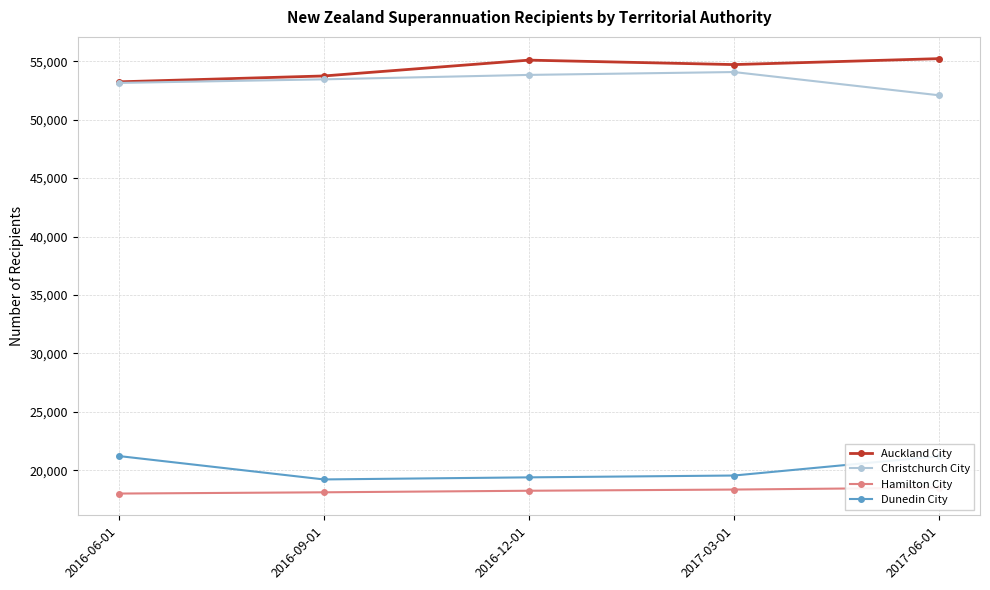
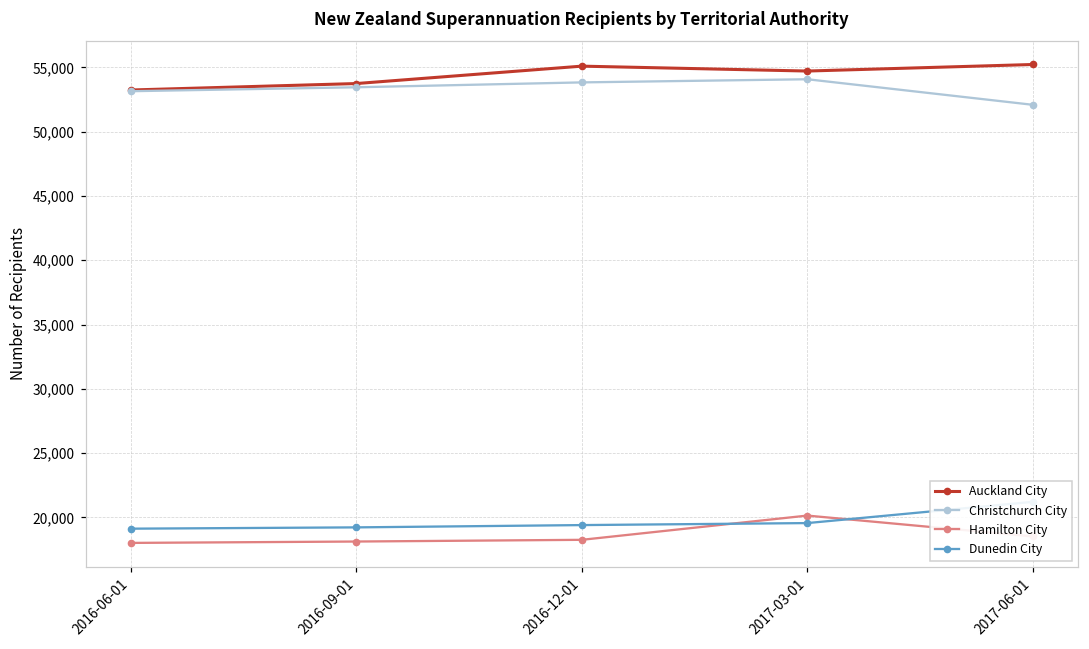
Dunedin City, 2016-06-01: 21,200 -> 19,100
Hamilton City, 2017-03-01: 18,400 -> 20,100
